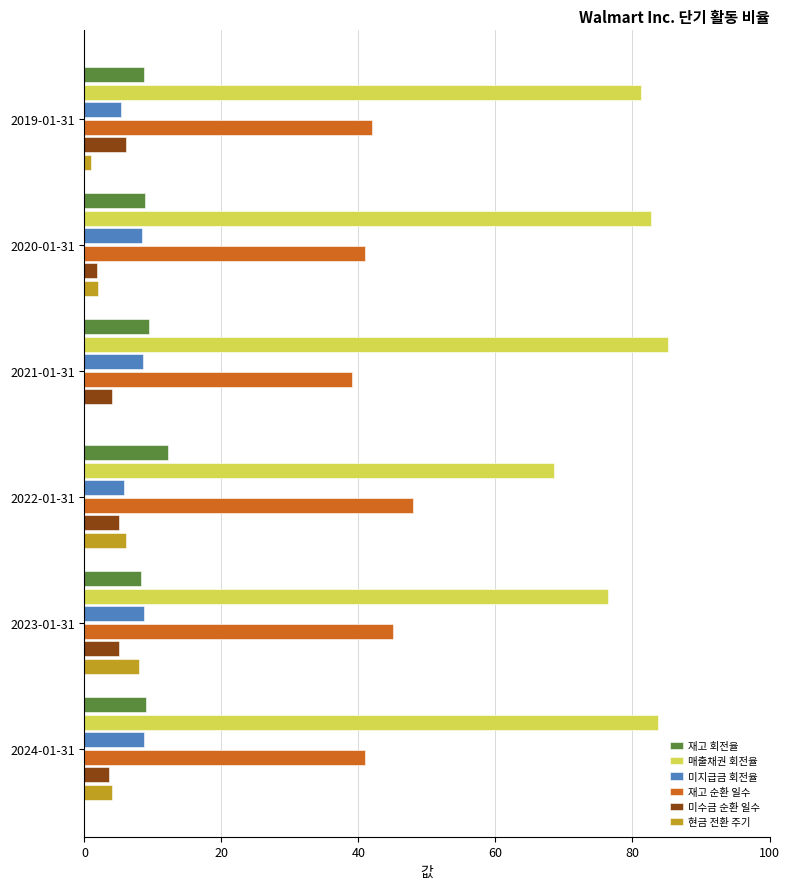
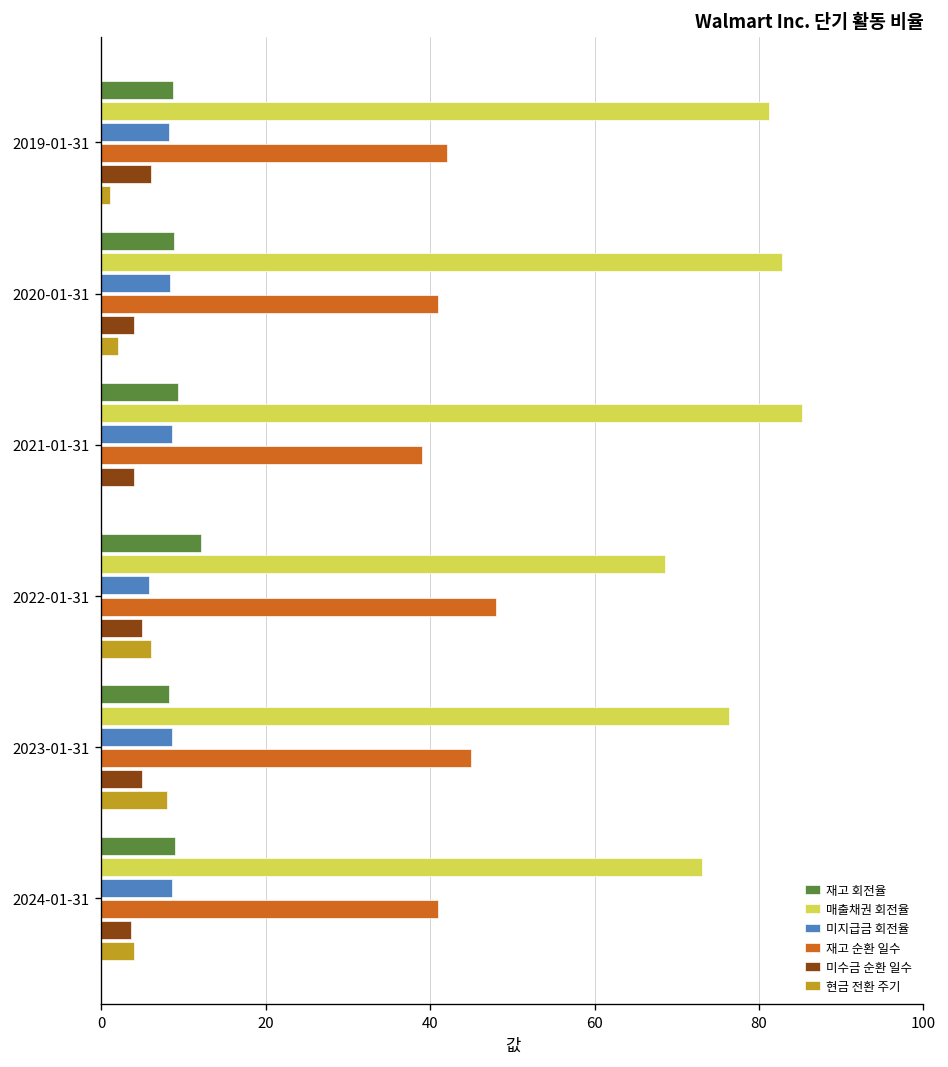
미지급금 회전율, 2019-01-31: 5 -> 8
미수금 순환 일수, 2020-01-31: 2 -> 4
매출채권 회전율, 2024-01-31: 84 -> 73
